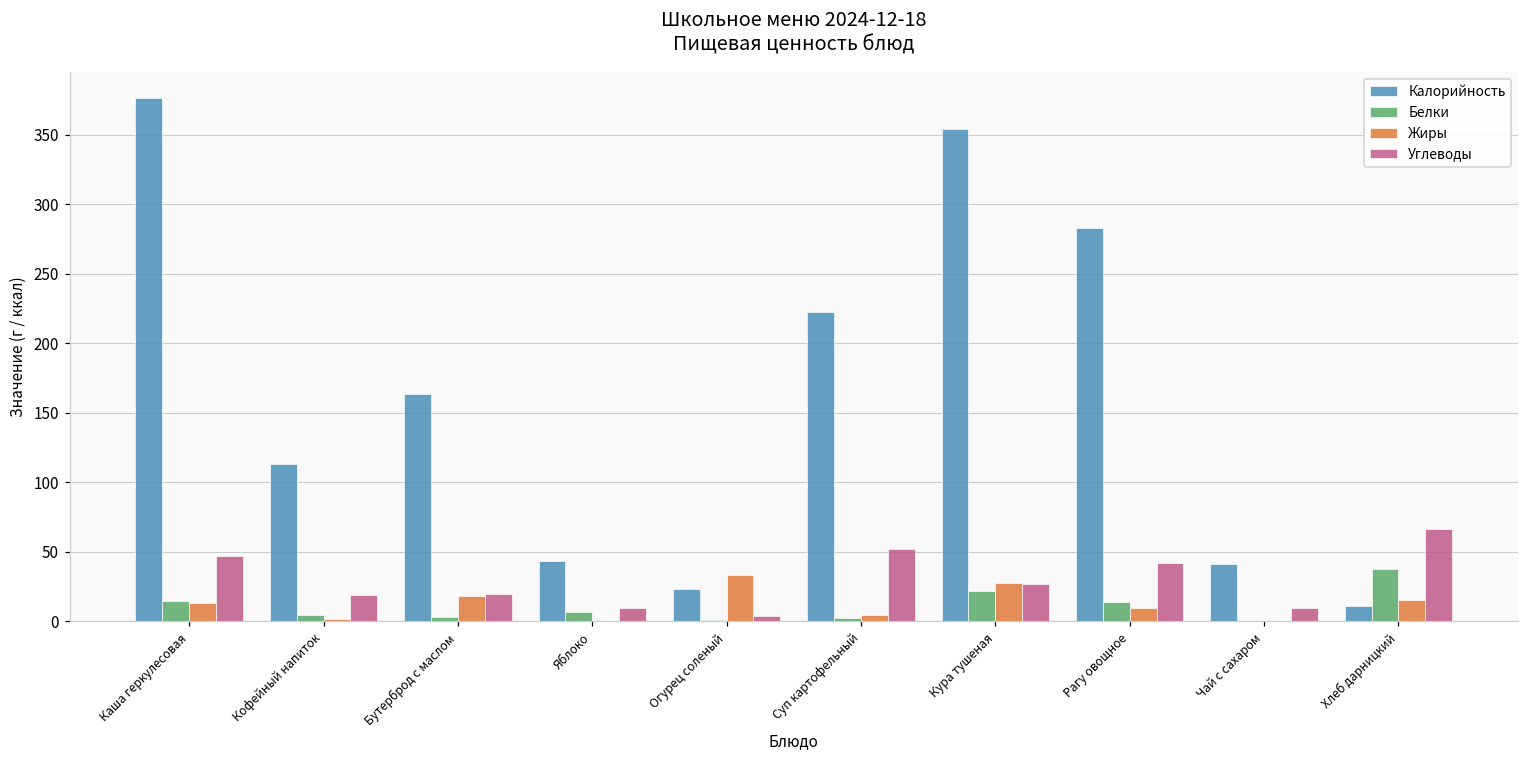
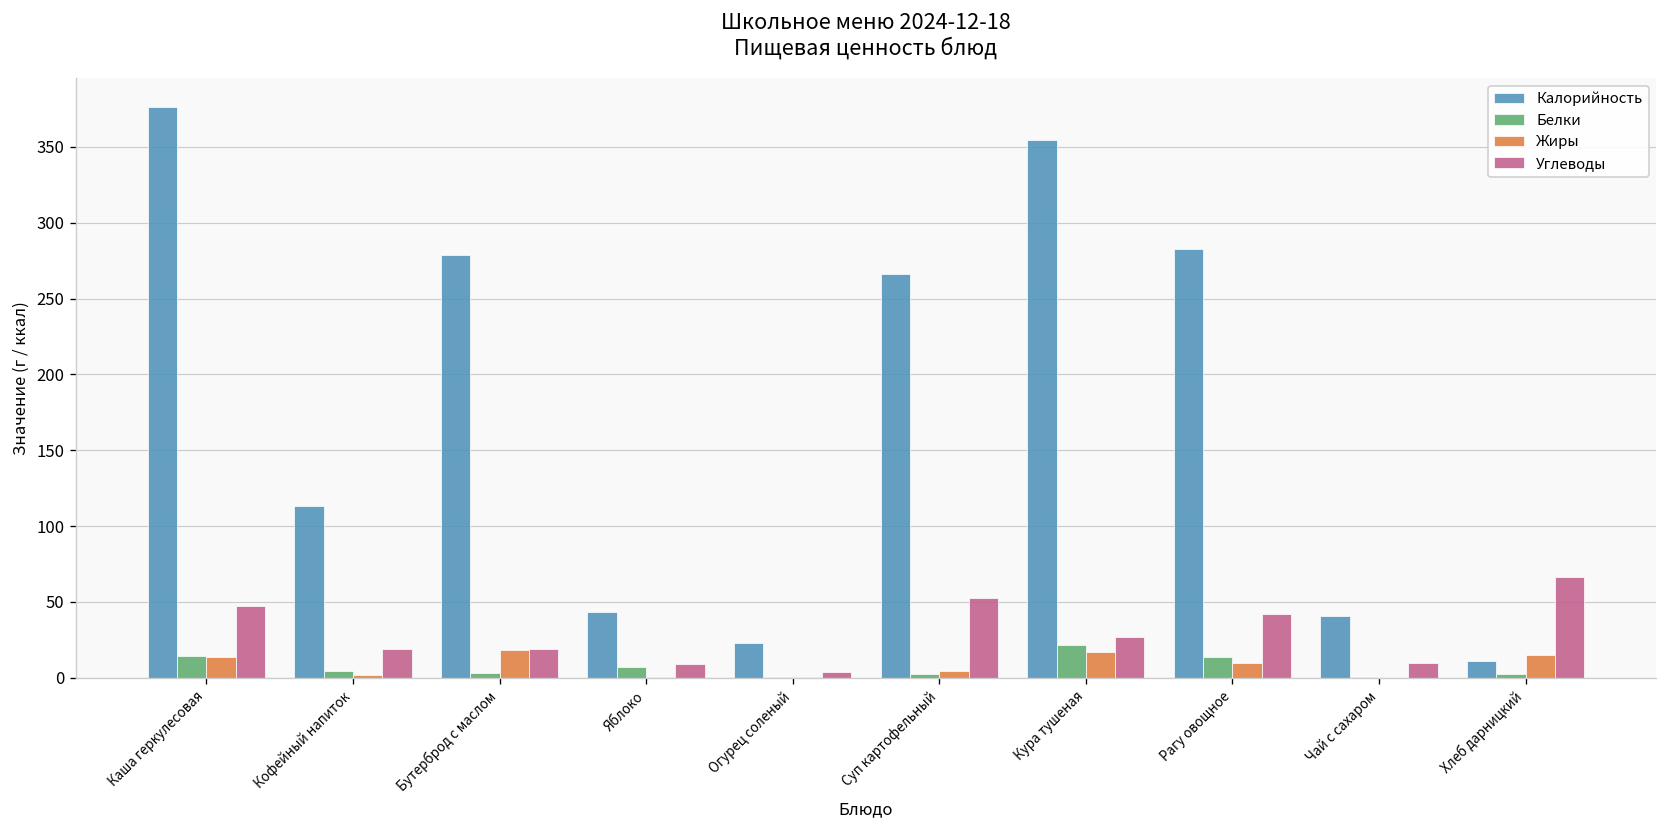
Калорийность, Бутерброд с маслом: 163 -> 278
Жиры, Огурец соленый: 33 -> 1
Калорийность, Суп картофельный: 223 -> 267
Жиры, Кура тушеная: 28 -> 17
Белки, Хлеб дарницкий: 38 -> 2
